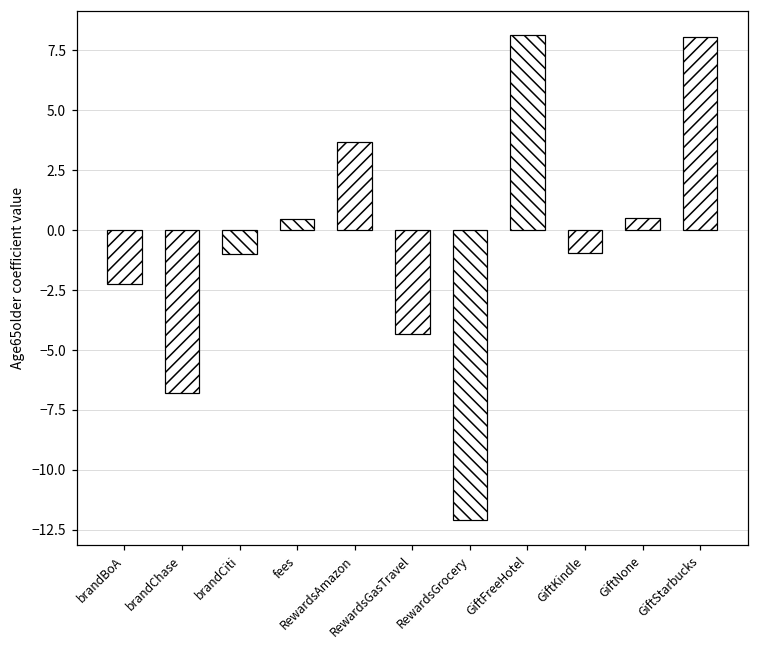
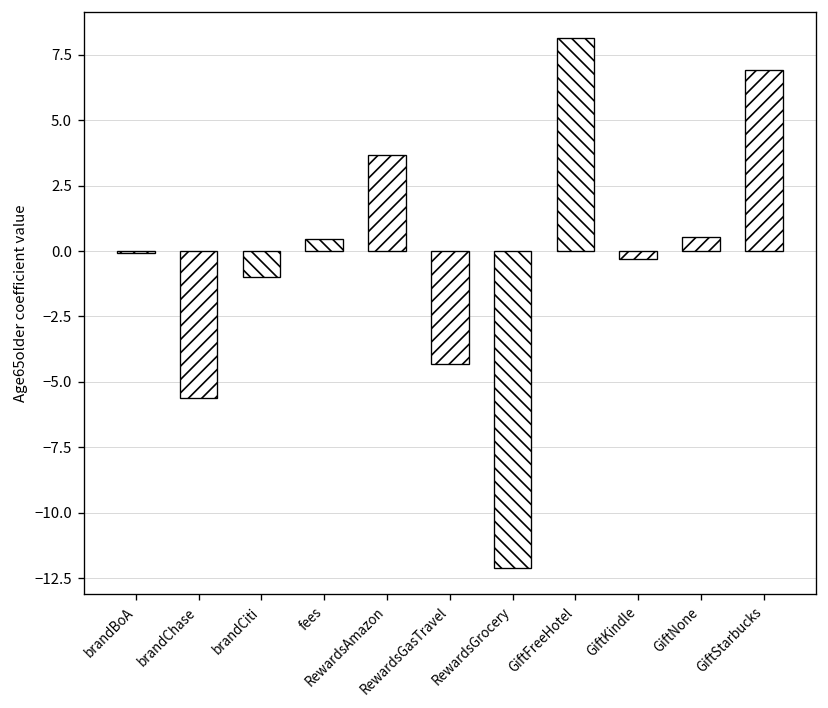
brandBoA: -2.3 -> -0.1
brandChase: -6.8 -> -5.6
GiftKindle: -1.0 -> -0.3
GiftStarbucks: 8.1 -> 6.9
